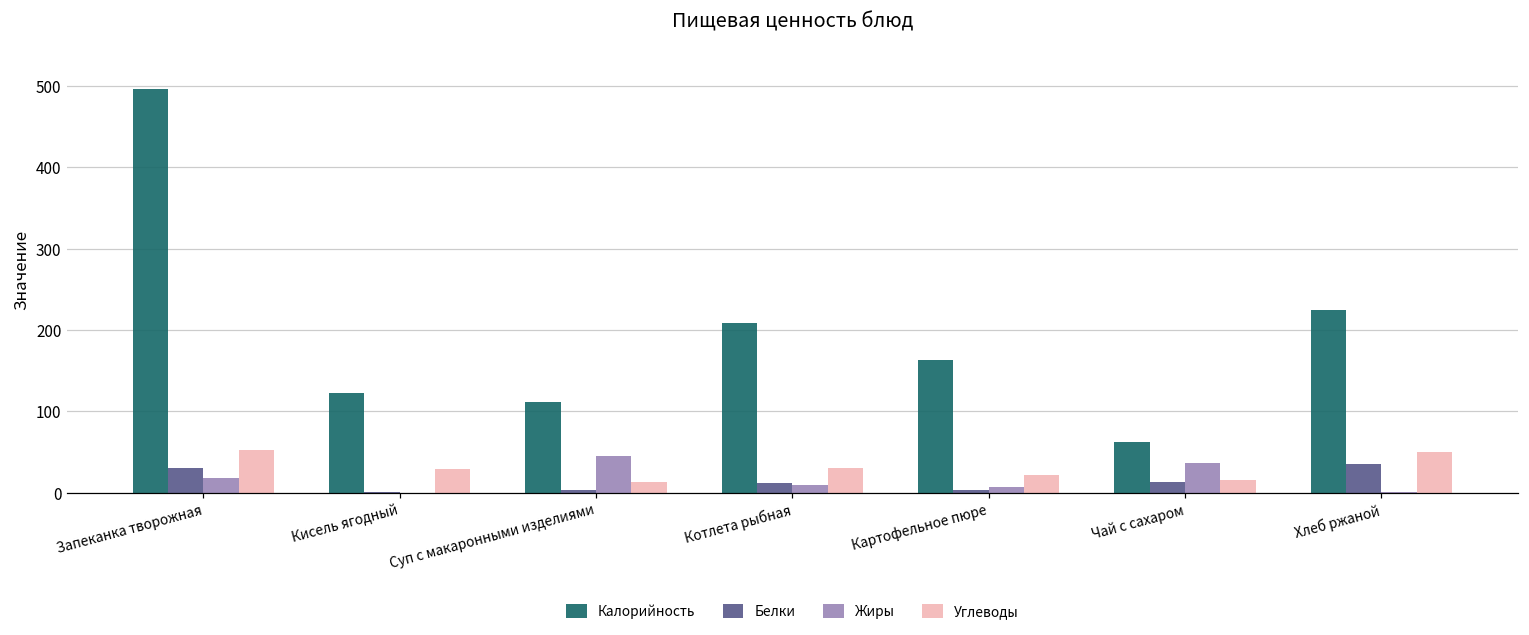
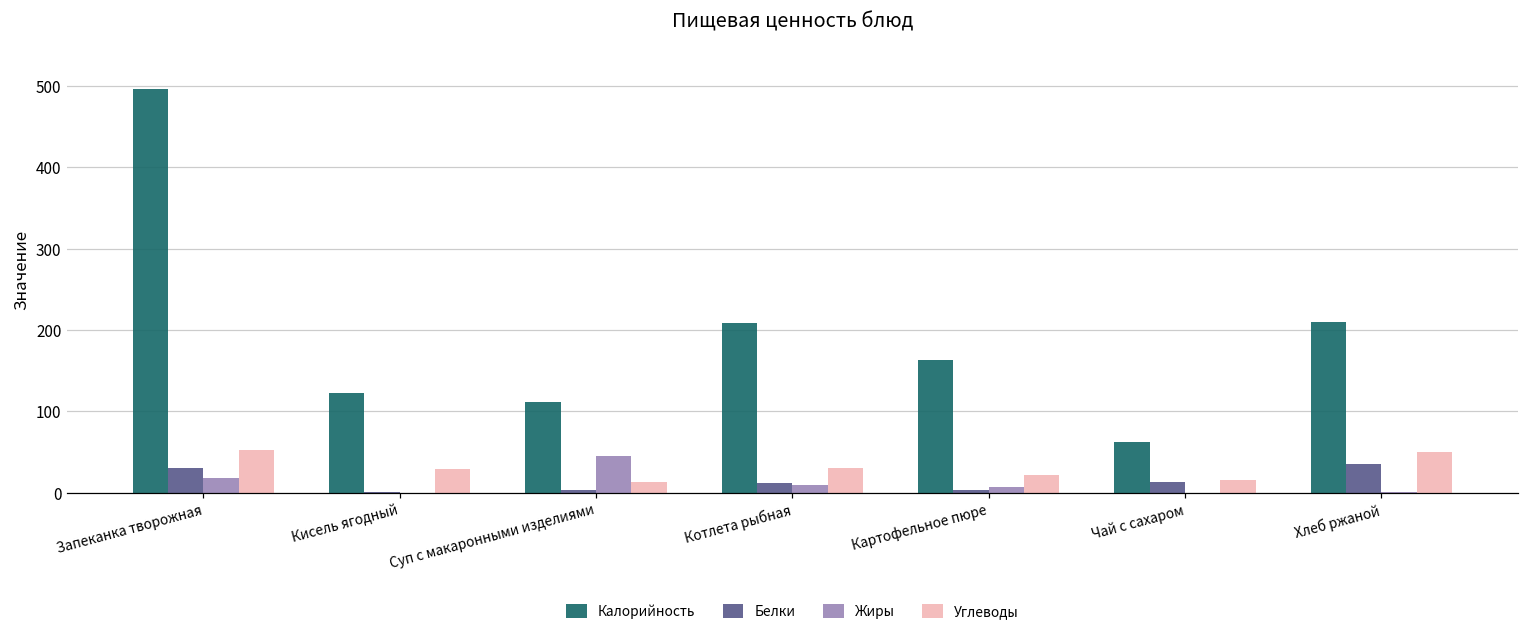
Жиры, Чай с сахаром: 40 -> 0
Калорийность, Хлеб ржаной: 230 -> 210
